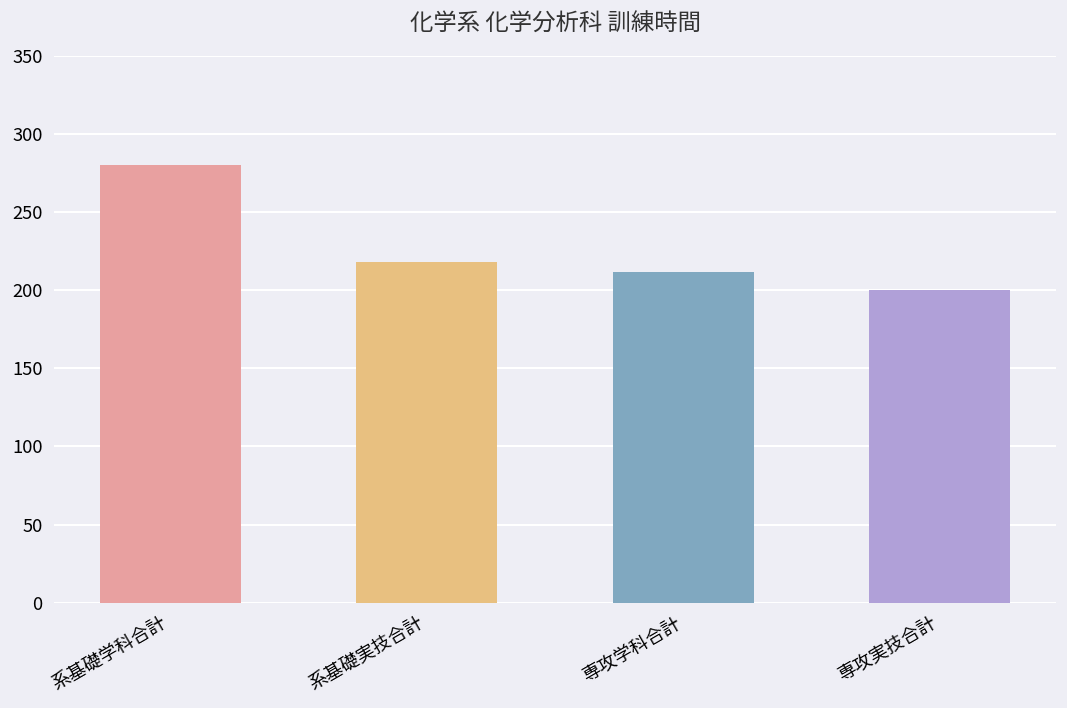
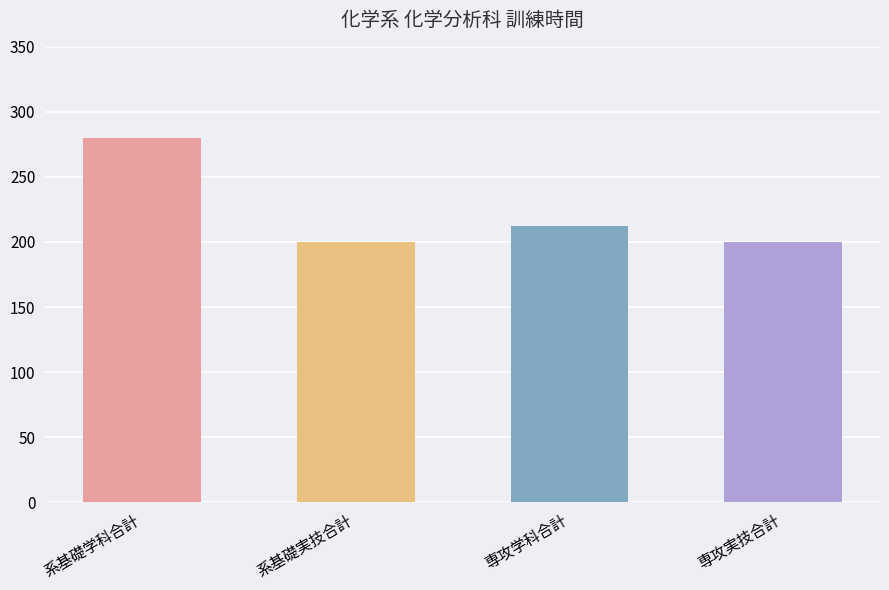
系基礎実技合計: 218 -> 200
